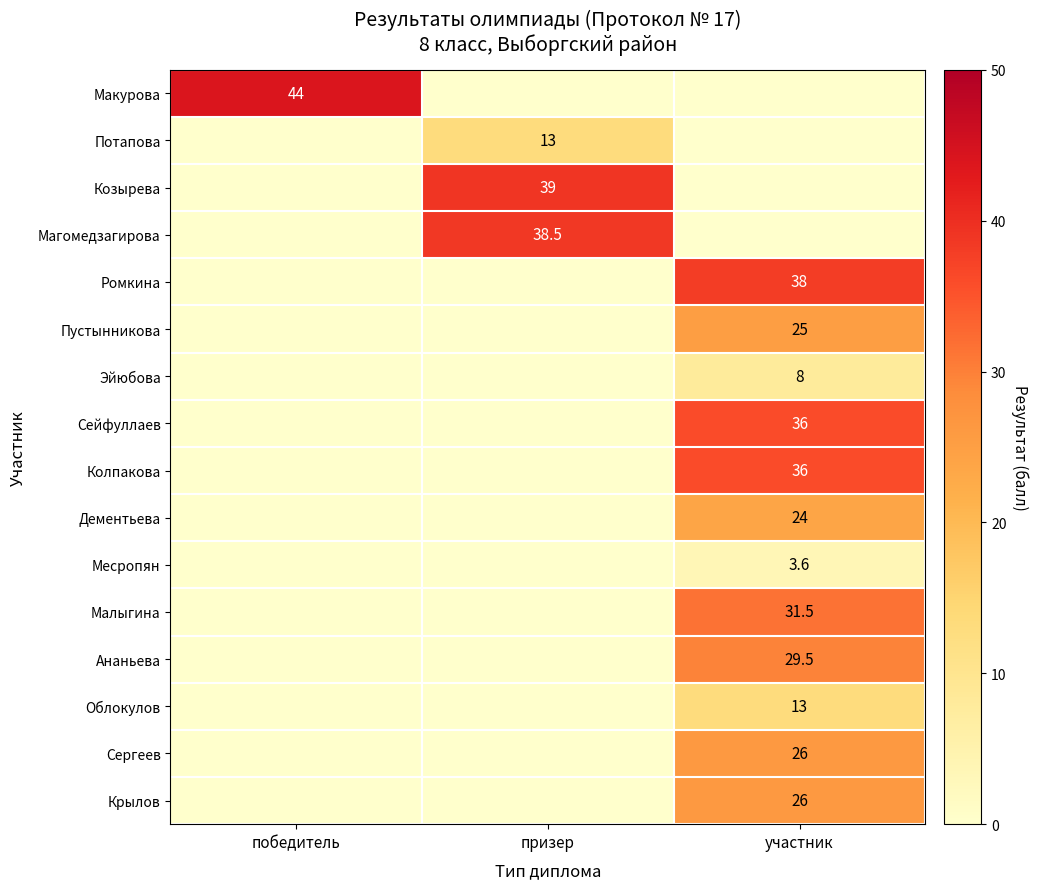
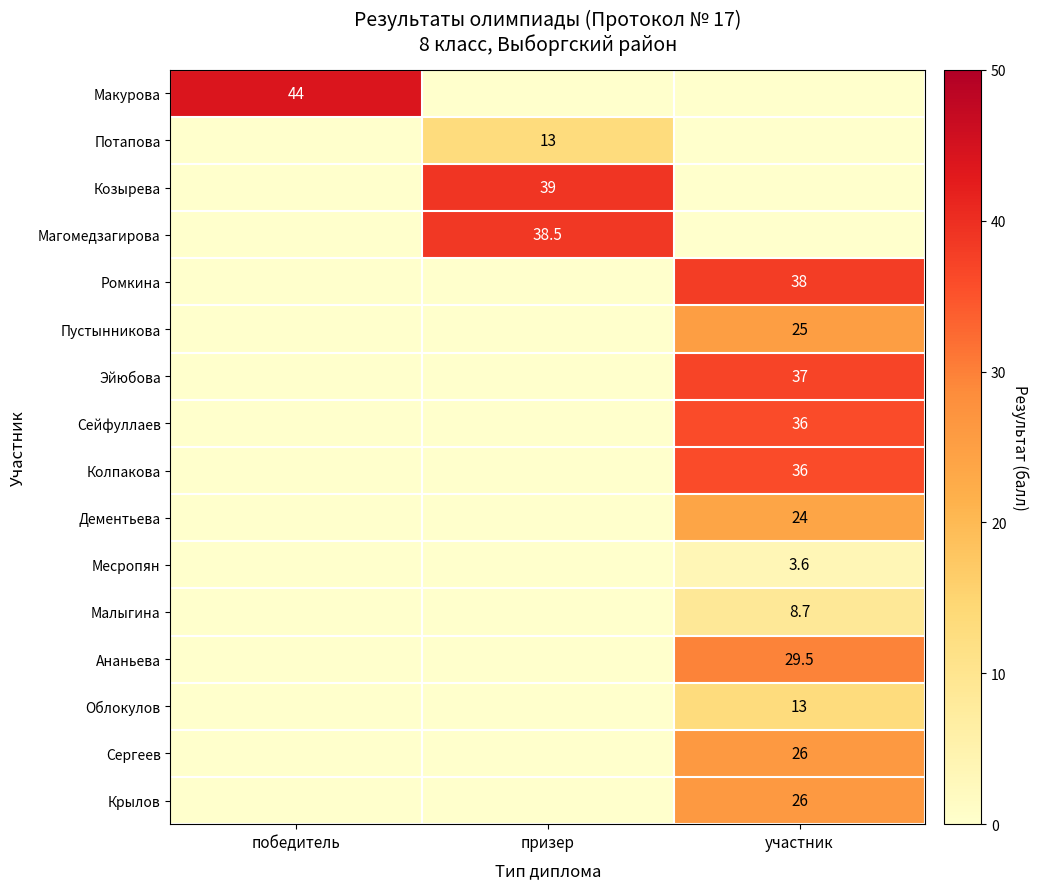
Эйюбова, участник: 8 -> 37
Малыгина, участник: 31.5 -> 8.7
